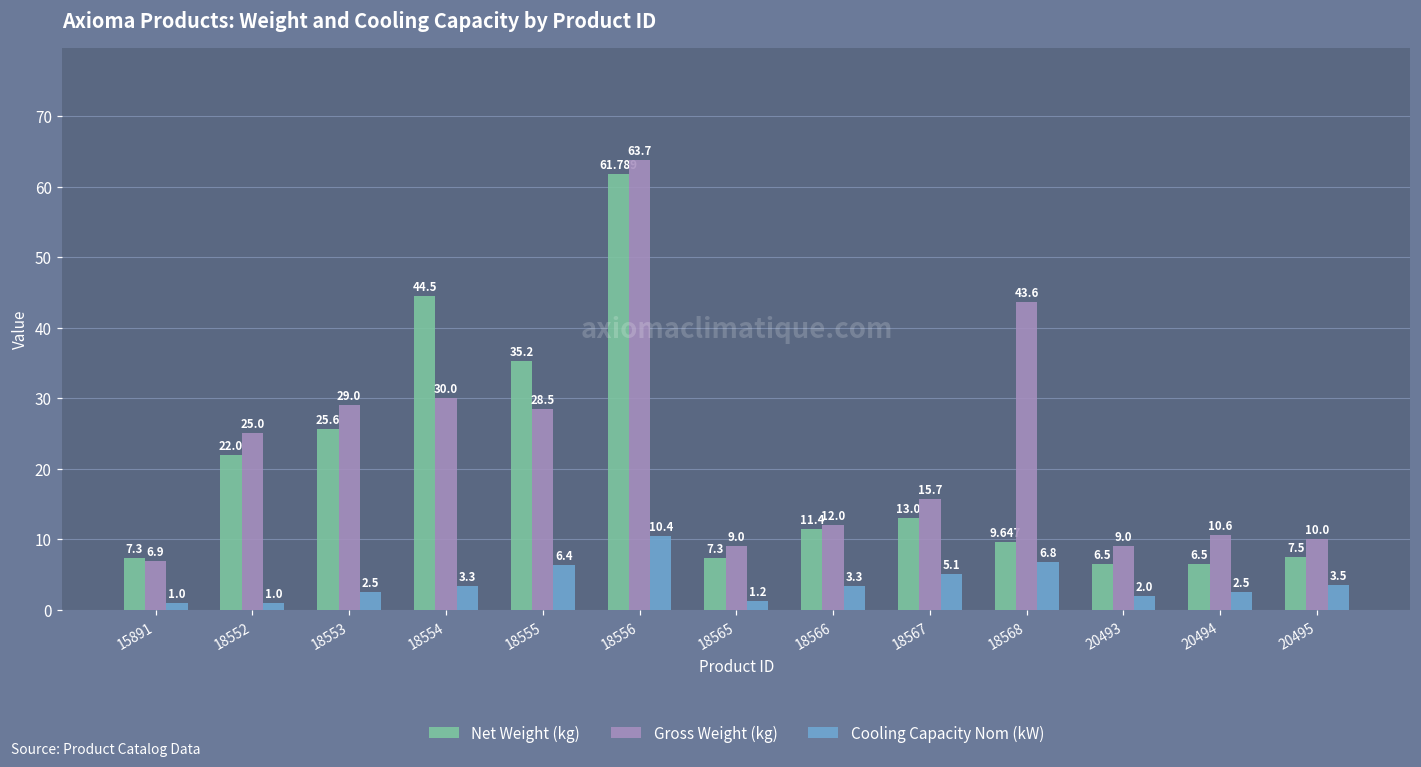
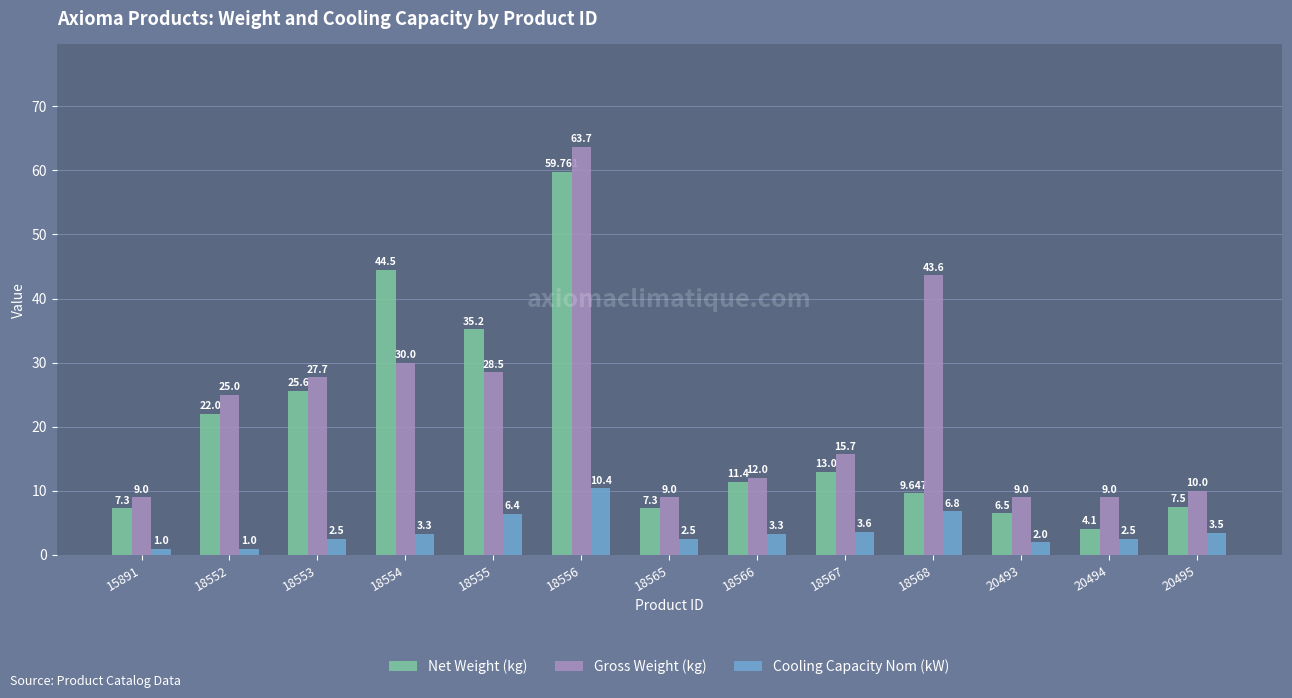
Gross Weight (kg), 15891: 6.9 -> 9.0
Gross Weight (kg), 18553: 29.0 -> 27.7
Net Weight (kg), 18556: 61.789 -> 59.761
Cooling Capacity Nom (kW), 18565: 1.2 -> 2.5
Cooling Capacity Nom (kW), 18567: 5.1 -> 3.6
Net Weight (kg), 20494: 6.5 -> 4.1
Gross Weight (kg), 20494: 10.6 -> 9.0
